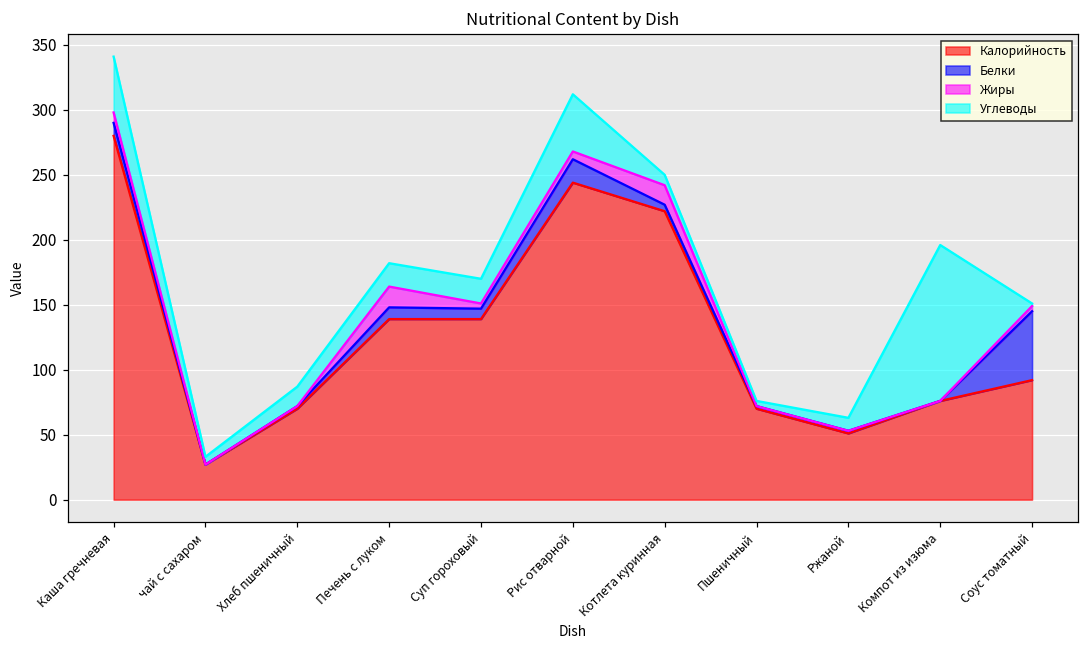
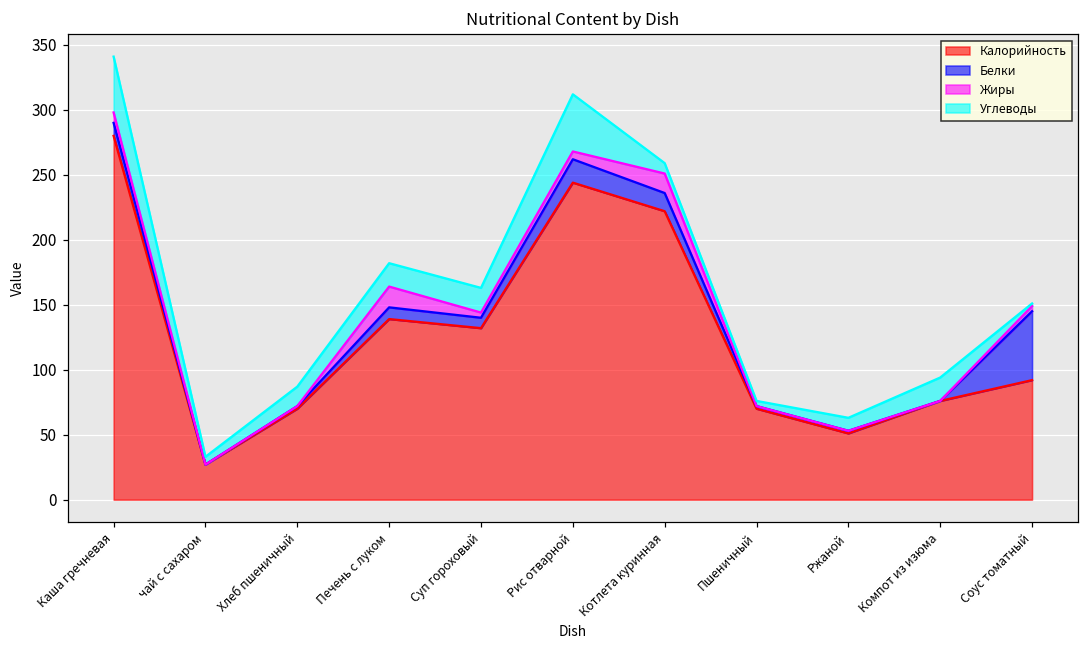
Калорийность, Суп гороховый: 139 -> 132
Белки, Котлета куринная: 5 -> 14
Углеводы, Компот из изюма: 120 -> 18
